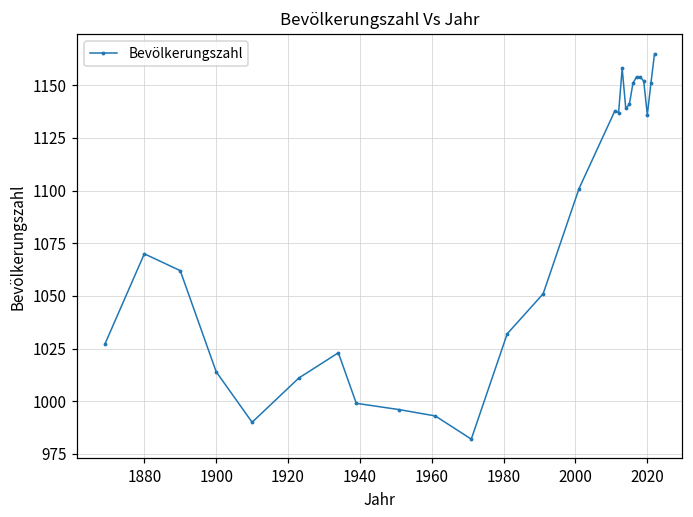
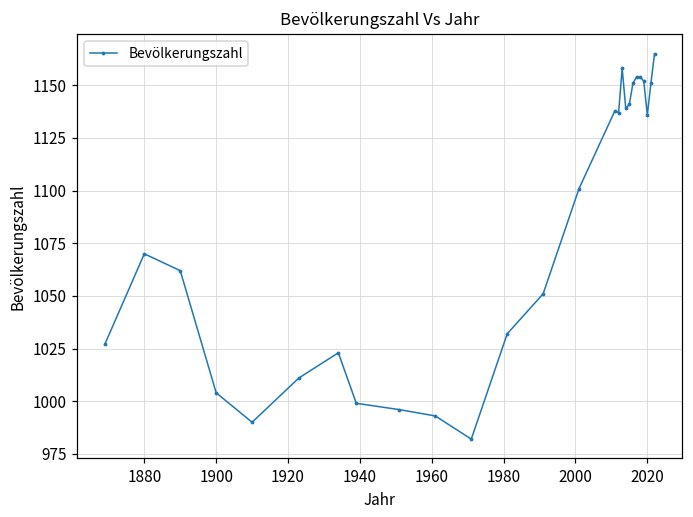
1900: 1014 -> 1004
